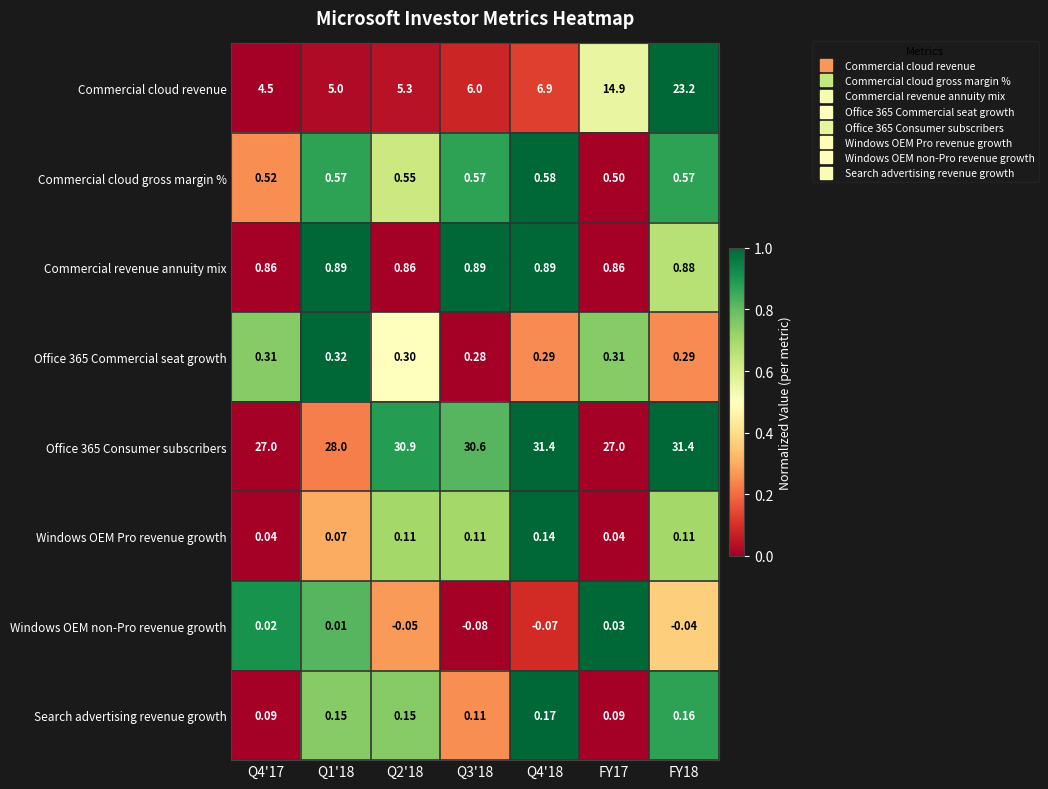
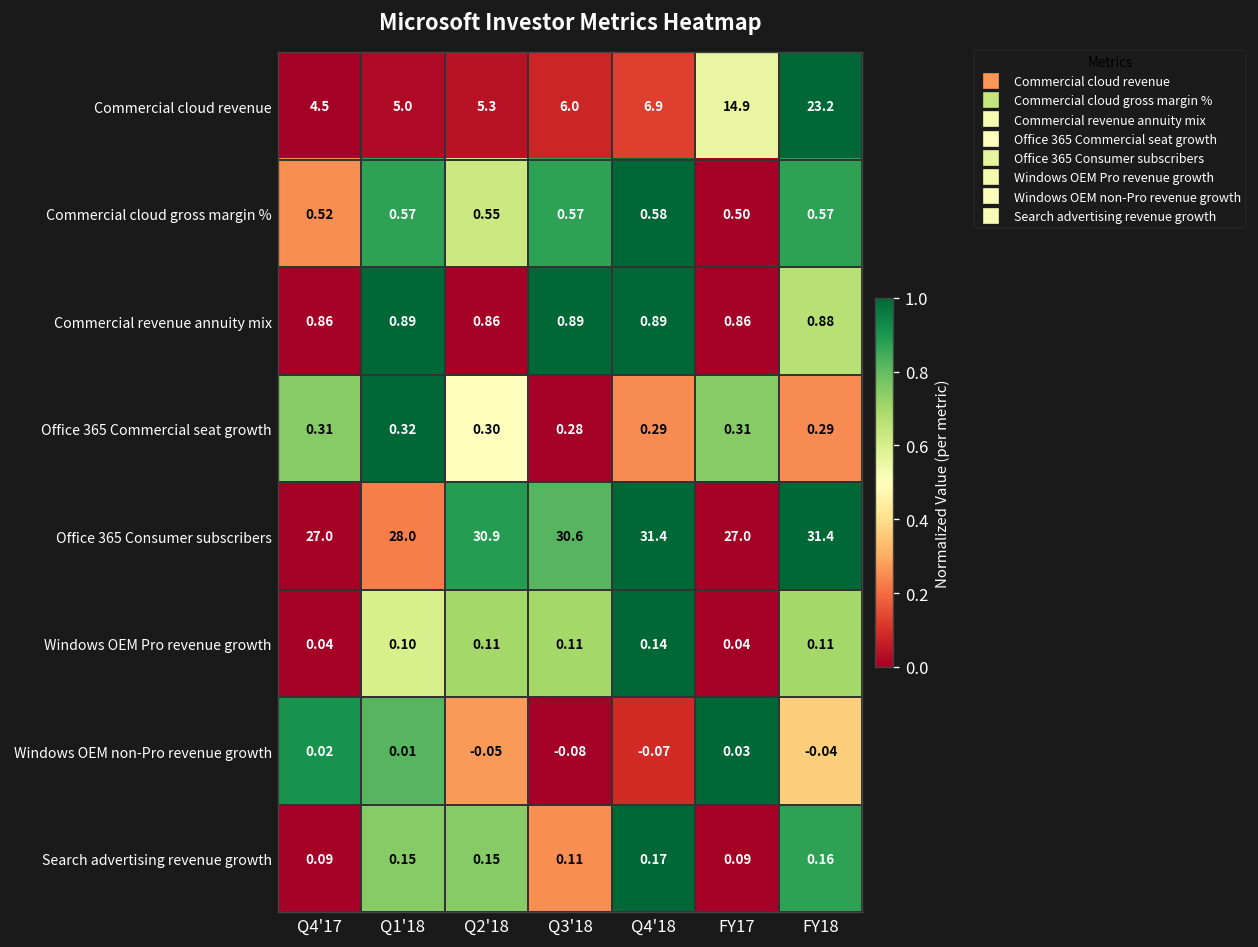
Windows OEM Pro revenue growth, Q1'18: 0.07 -> 0.10
